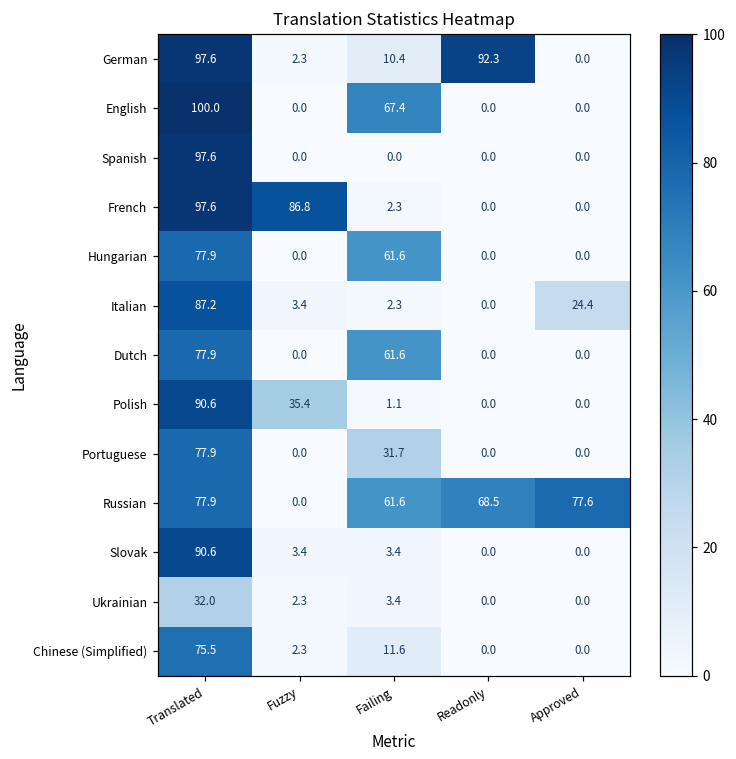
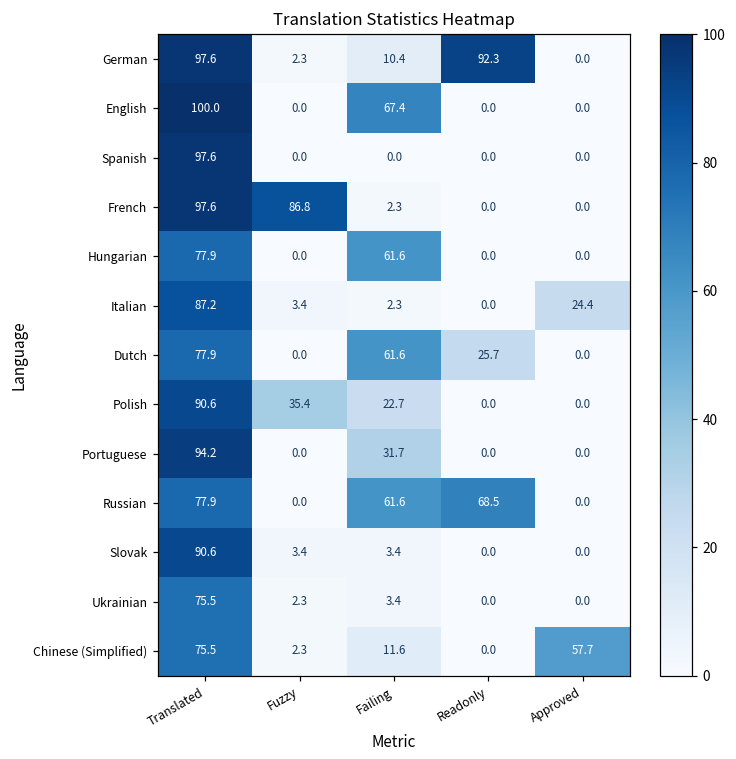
Dutch, Readonly: 0.0 -> 25.7
Polish, Failing: 1.1 -> 22.7
Portuguese, Translated: 77.9 -> 94.2
Russian, Approved: 77.6 -> 0.0
Ukrainian, Translated: 32.0 -> 75.5
Chinese (Simplified), Approved: 0.0 -> 57.7
